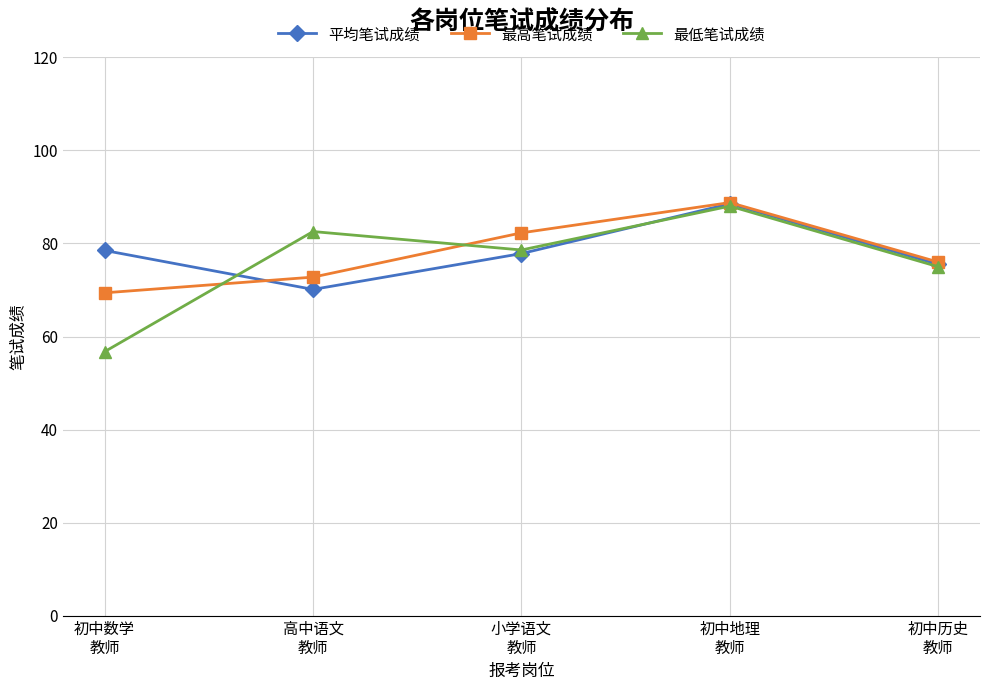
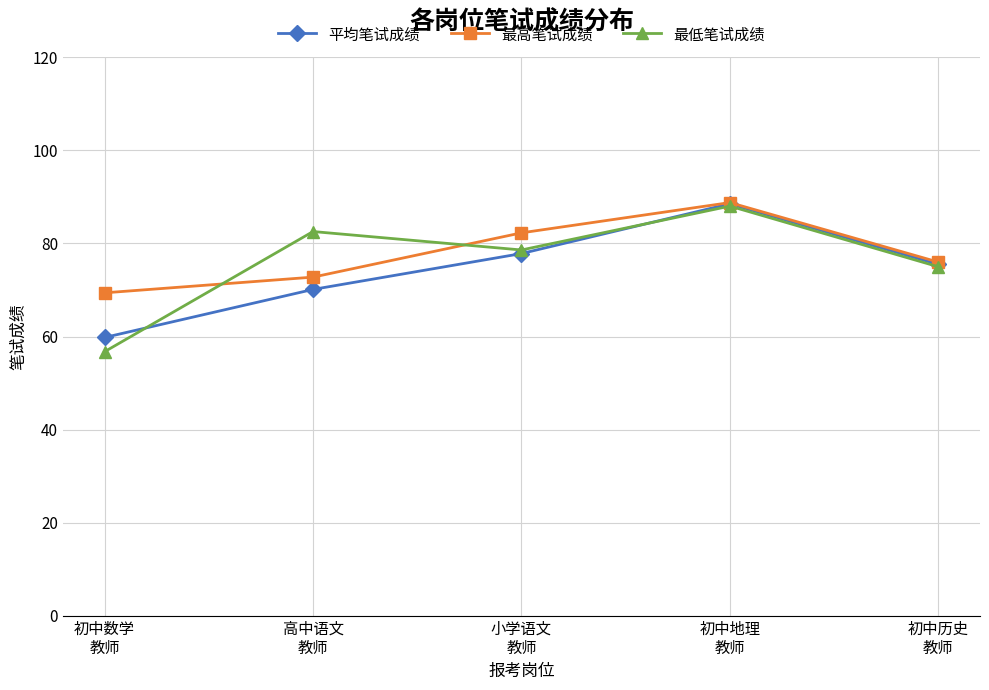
平均笔试成绩, 初中数学 教师: 79 -> 60
